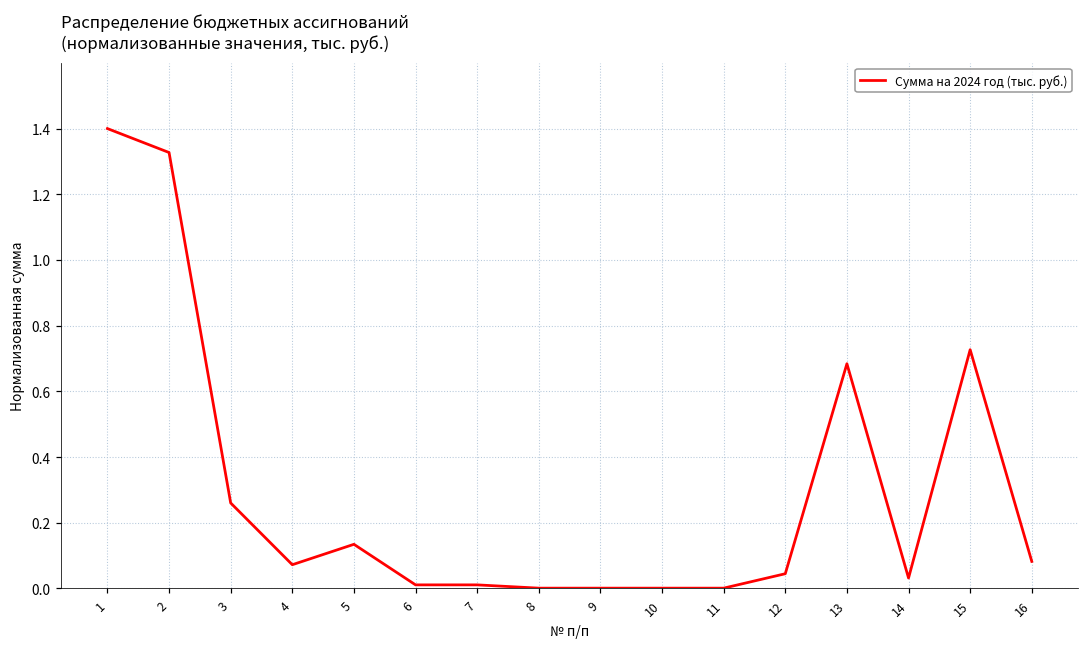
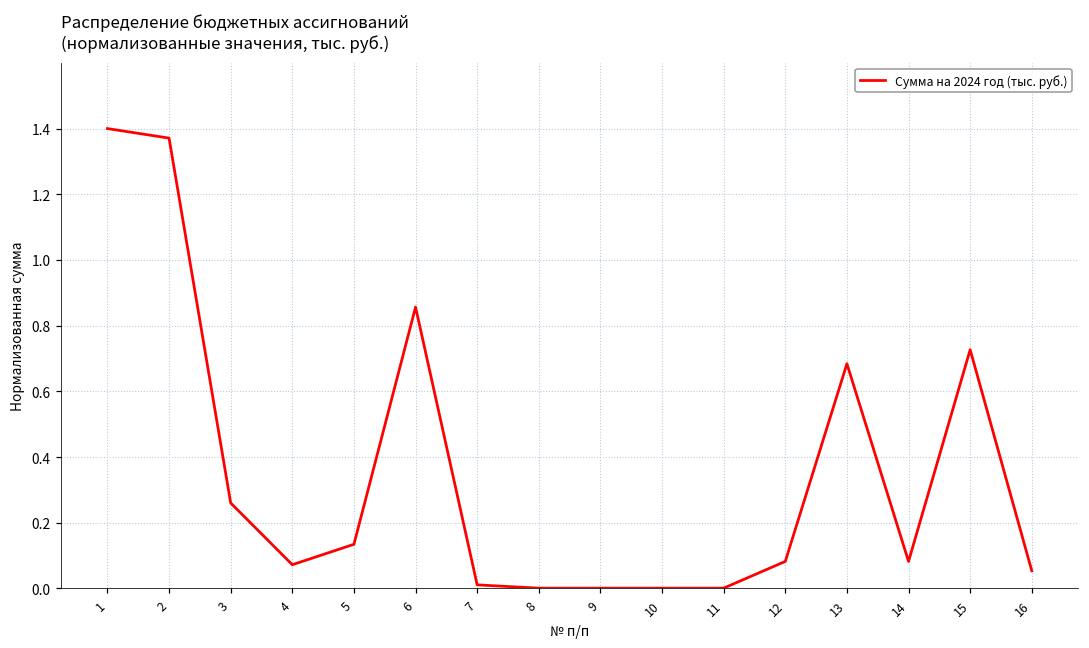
2: 1.33 -> 1.37
6: 0.01 -> 0.86
12: 0.04 -> 0.08
14: 0.03 -> 0.08
16: 0.08 -> 0.05
